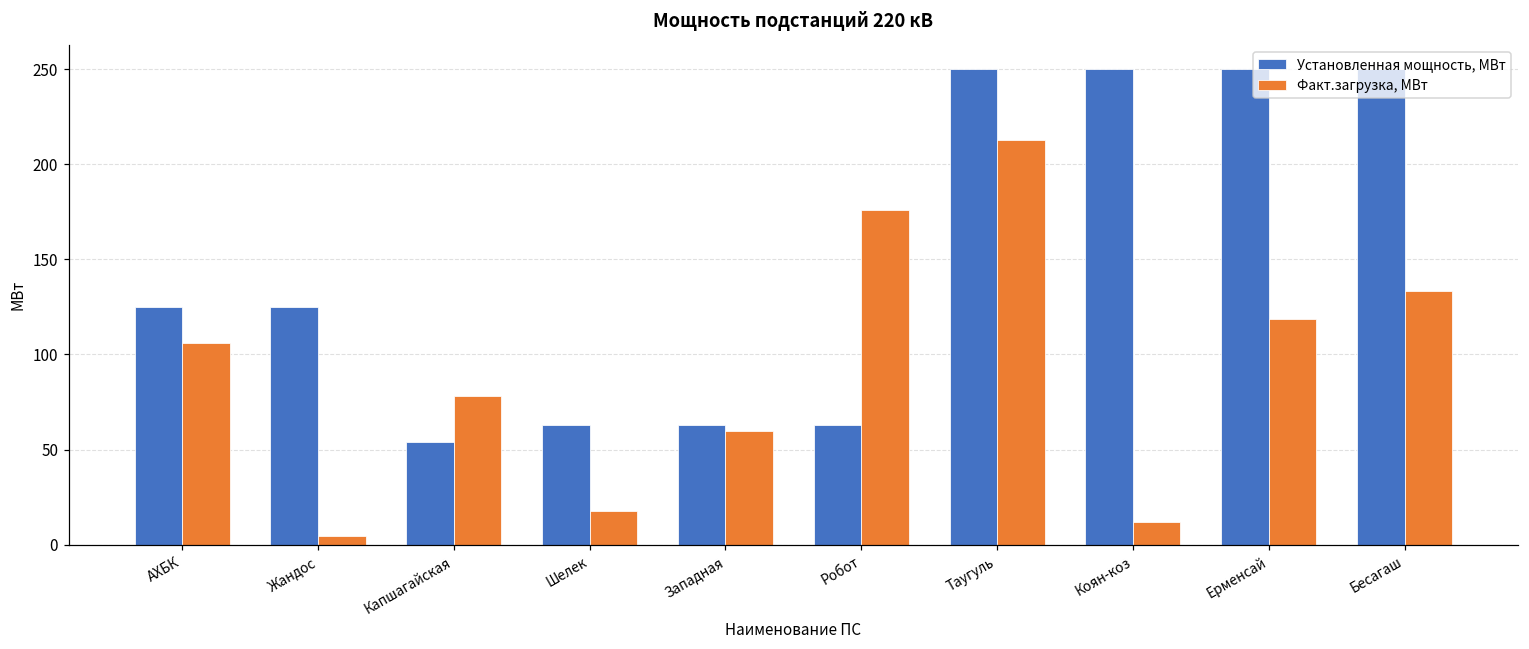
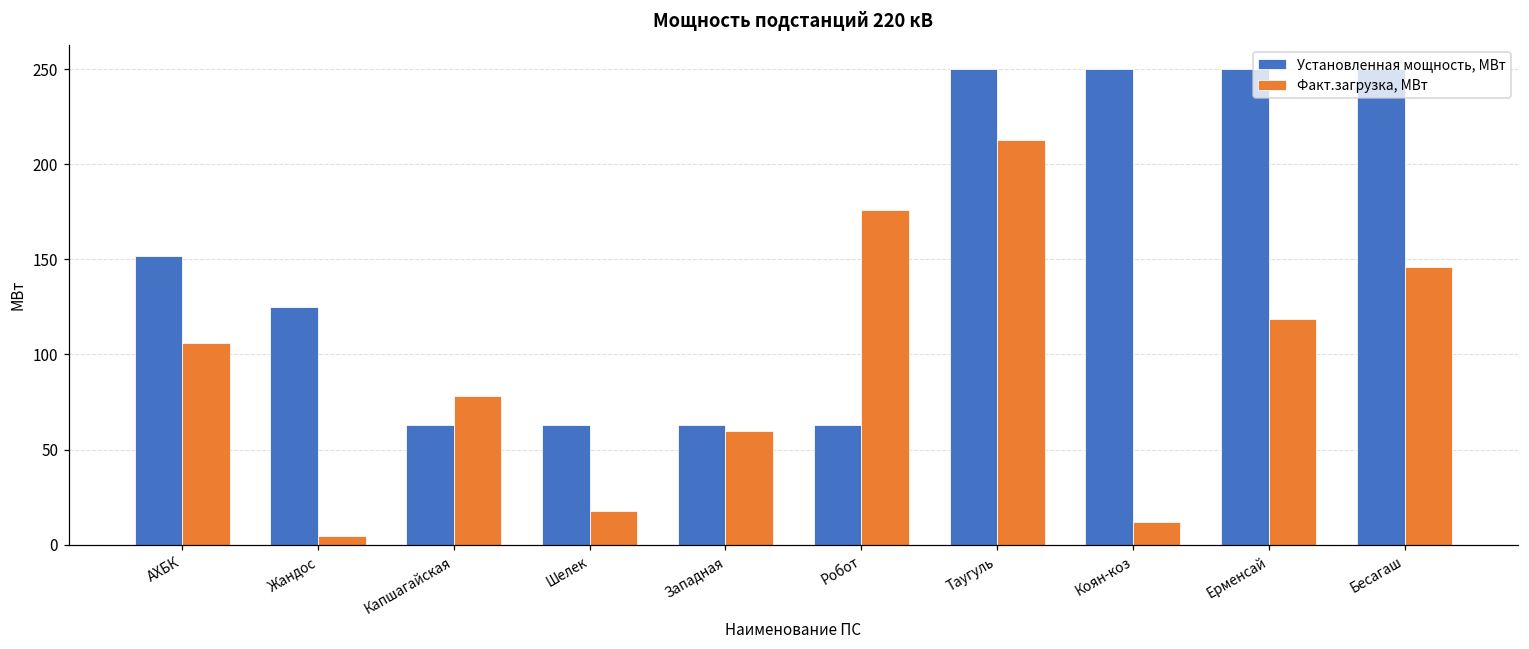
Установленная мощность, МВт, АХБК: 125 -> 152
Установленная мощность, МВт, Капшагайская: 54 -> 63
Факт.загрузка, МВт, Бесагаш: 133 -> 146
